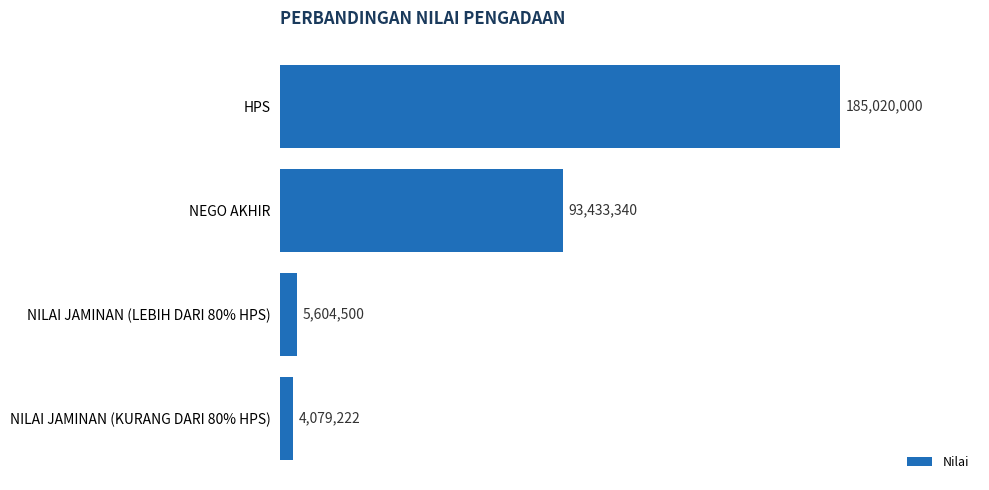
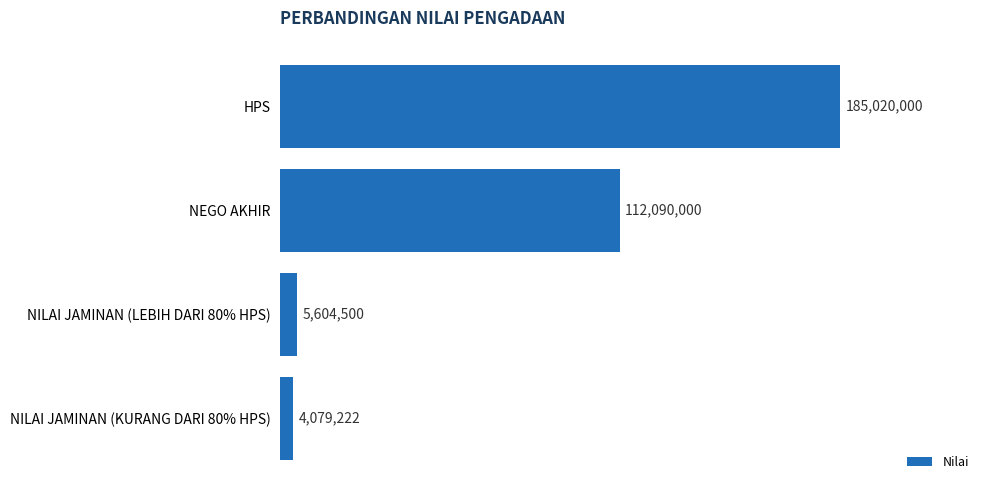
NEGO AKHIR: 93,433,340 -> 112,090,000
